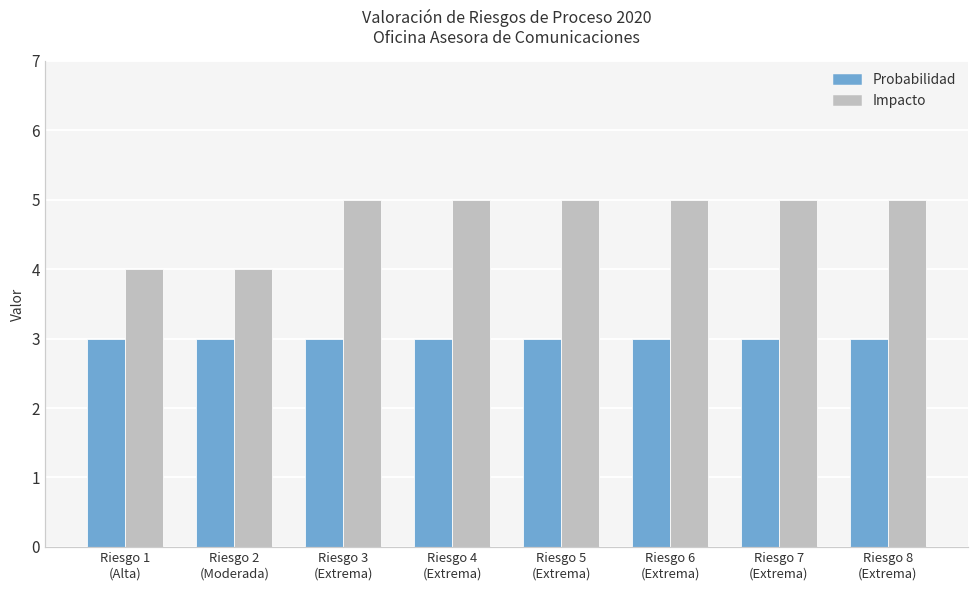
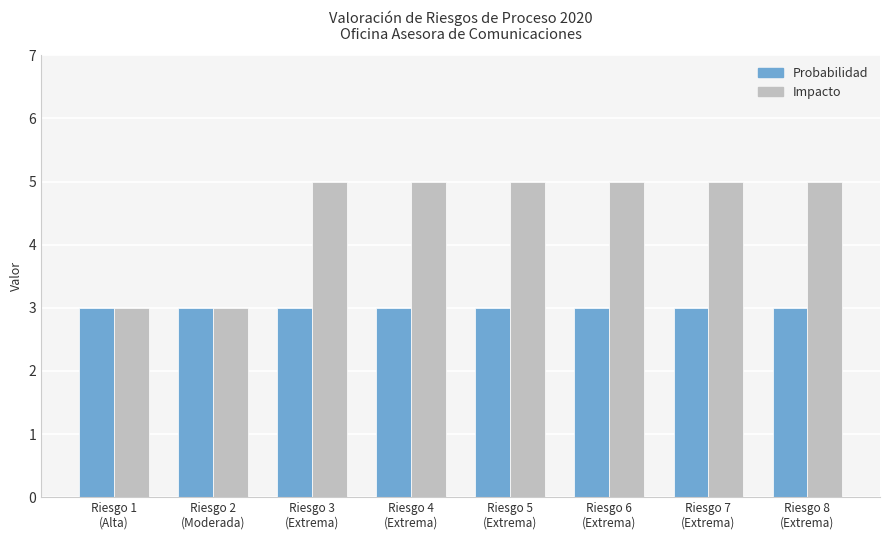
Impacto, Riesgo 1 (Alta): 4 -> 3
Impacto, Riesgo 2 (Moderada): 4 -> 3
